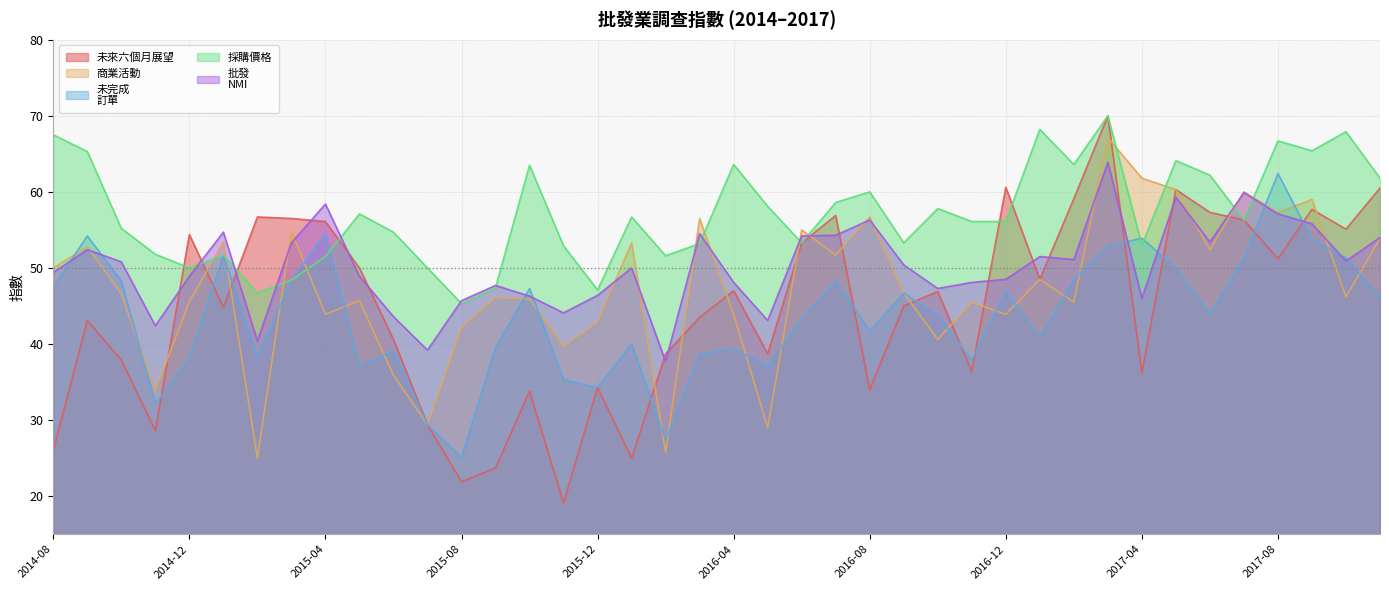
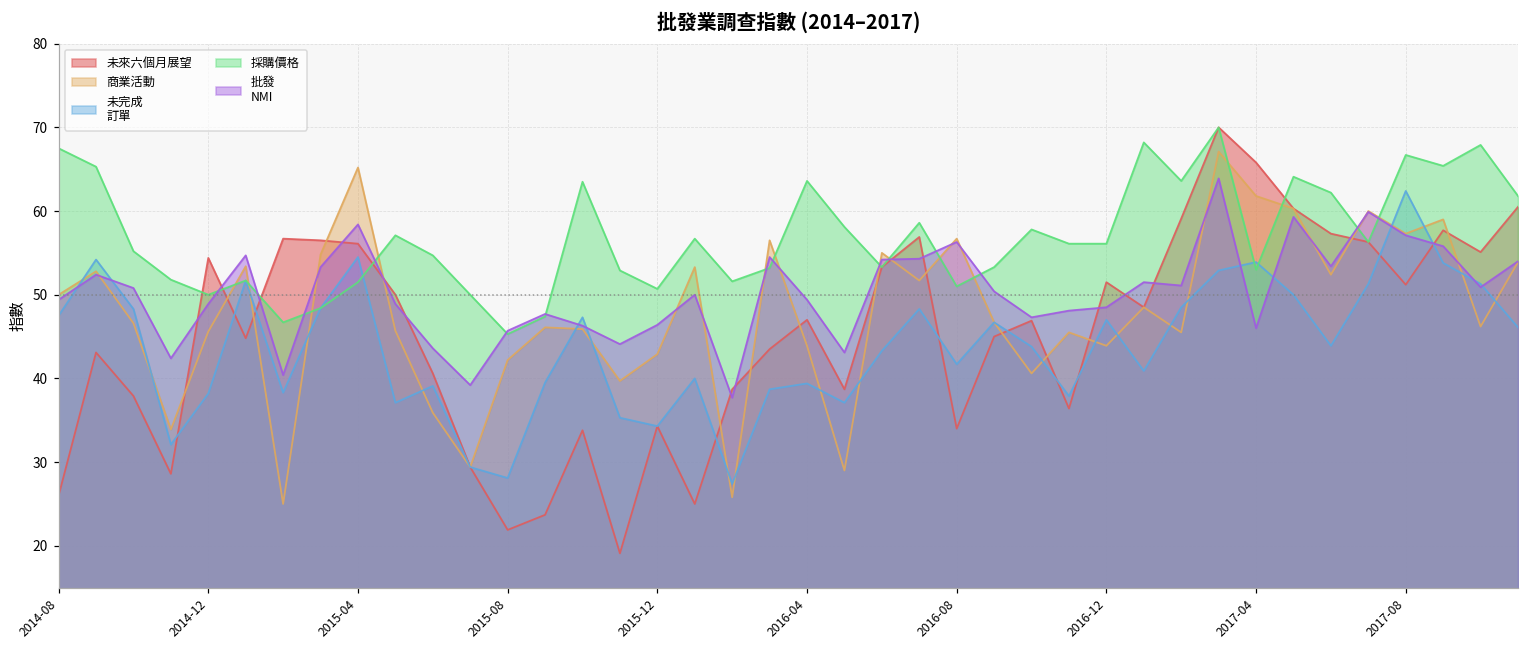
商業活動, 2015-04: 44 -> 65
未完成 訂單, 2015-08: 25 -> 28
採購價格, 2015-12: 47 -> 51
批發 NMI, 2016-04: 48 -> 49
採購價格, 2016-08: 60 -> 51
未來六個月展望, 2016-12: 61 -> 52
未來六個月展望, 2017-04: 36 -> 66
